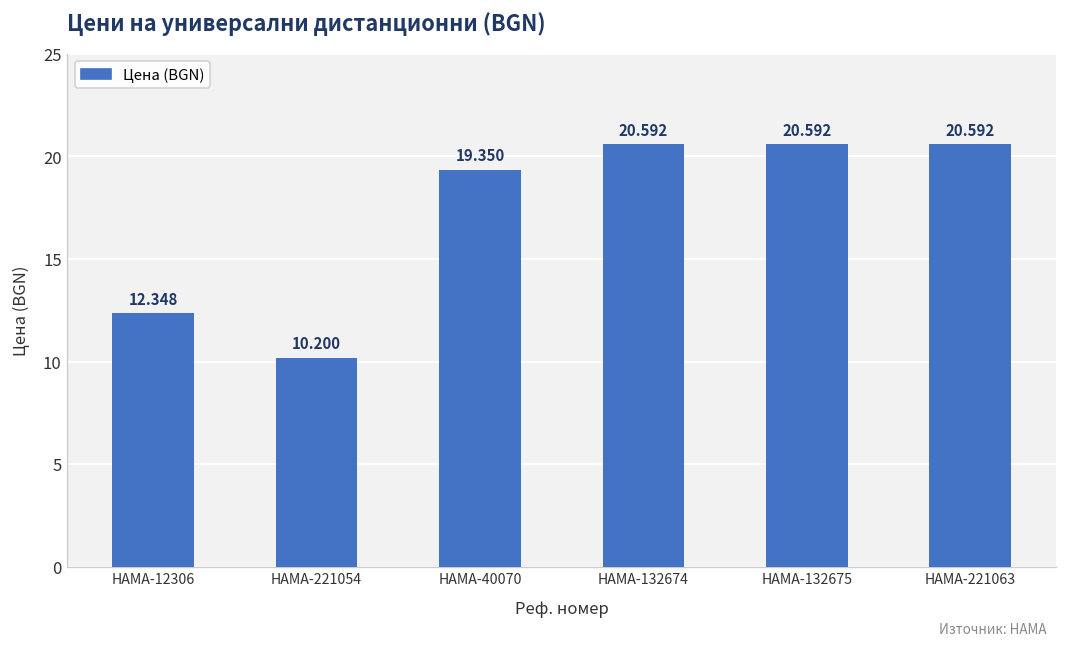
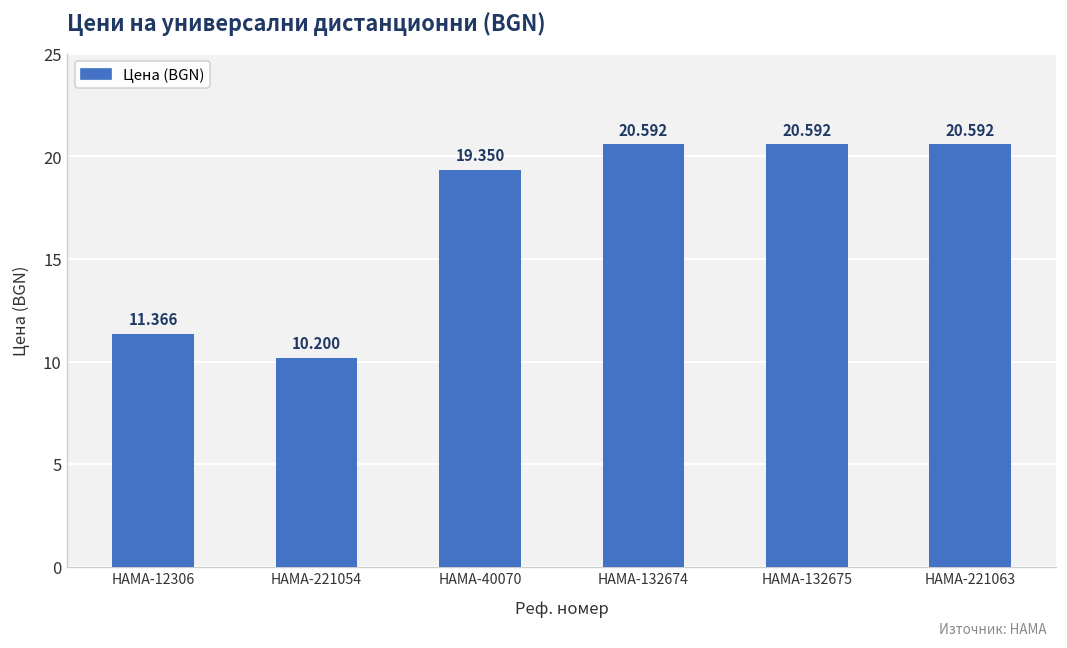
HAMA-12306: 12.348 -> 11.366
